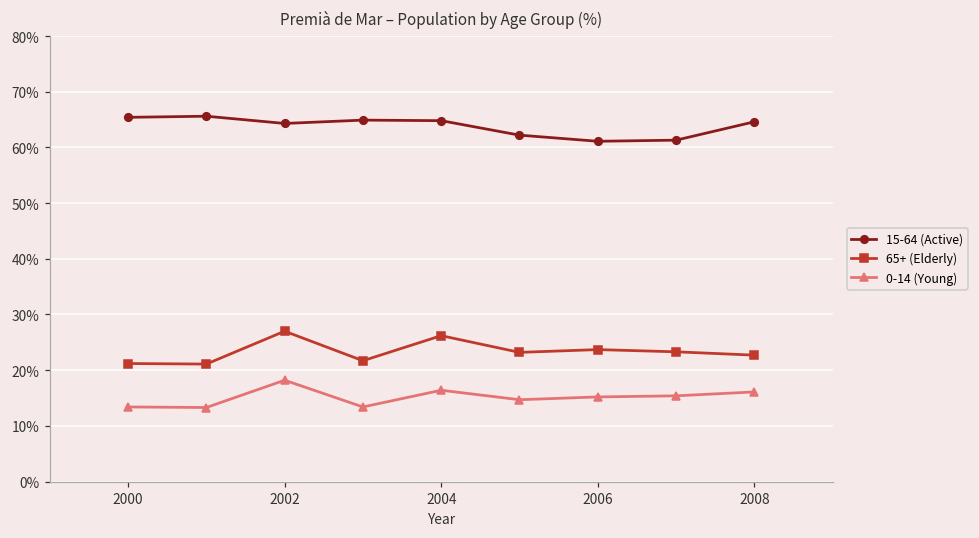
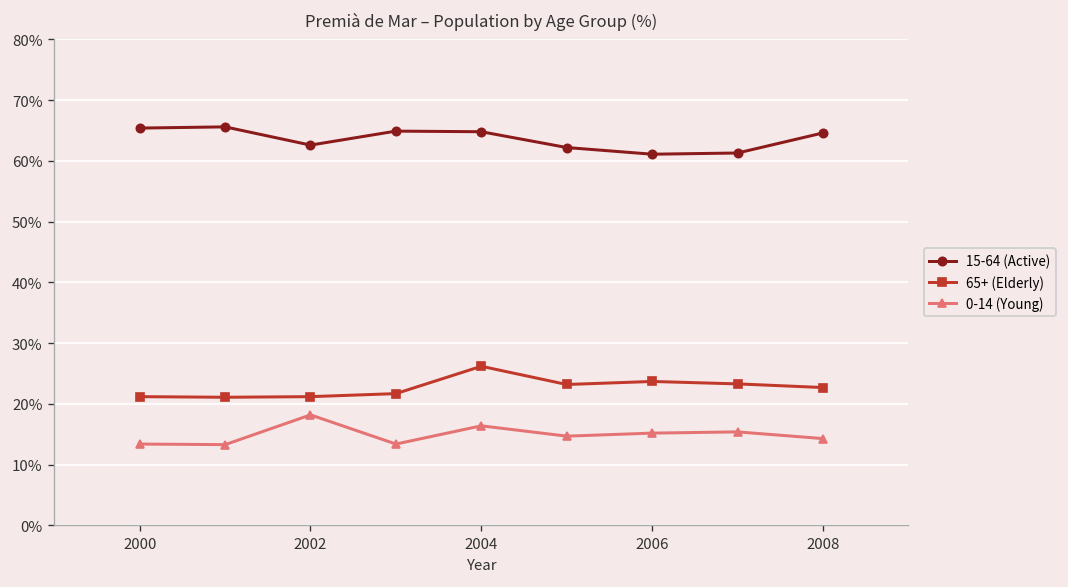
15-64 (Active), 2002: 64% -> 63%
65+ (Elderly), 2002: 27% -> 21%
0-14 (Young), 2008: 16% -> 14%
